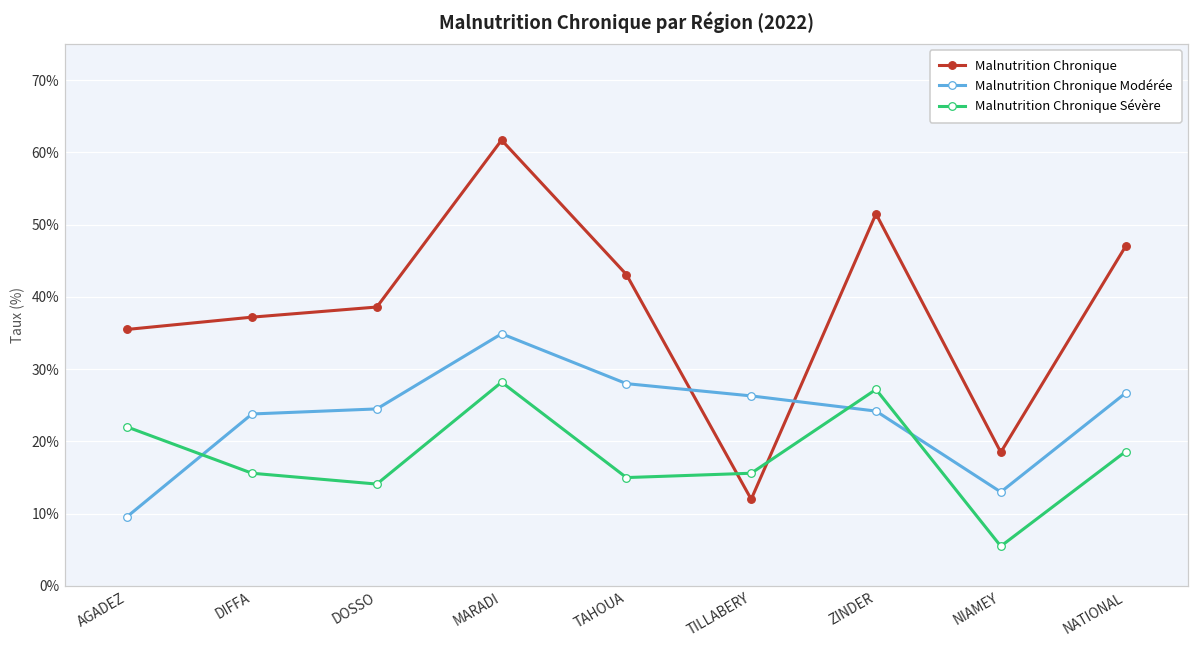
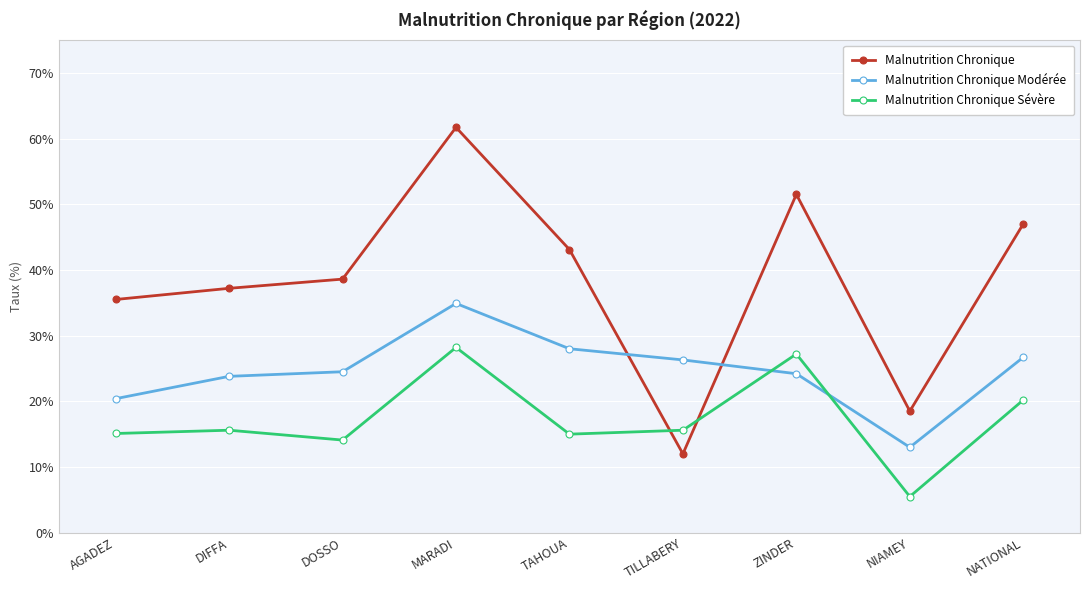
Malnutrition Chronique Modérée, AGADEZ: 10% -> 20%
Malnutrition Chronique Sévère, AGADEZ: 22% -> 15%
Malnutrition Chronique Sévère, NATIONAL: 19% -> 20%
